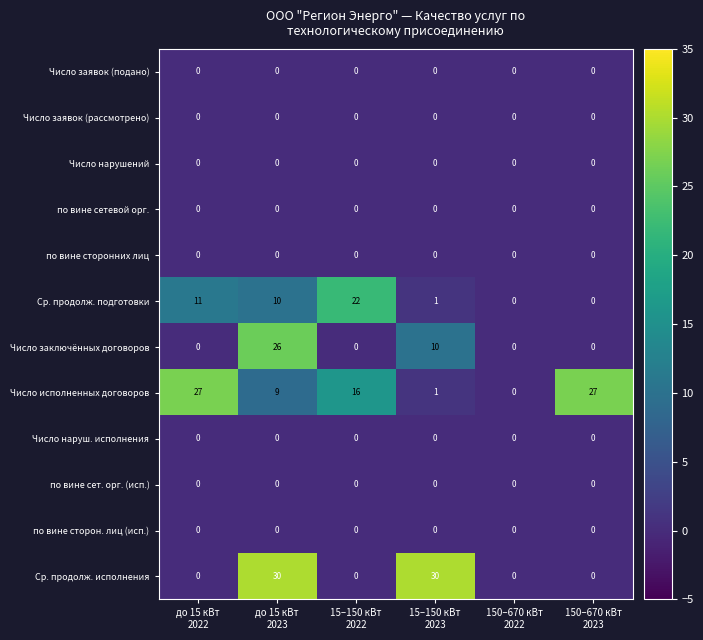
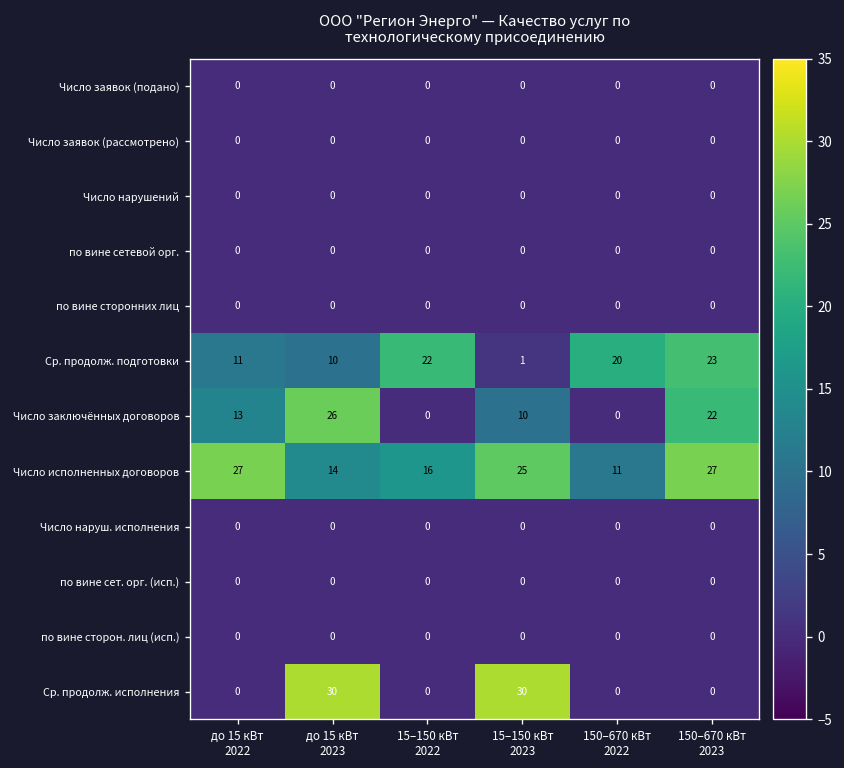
Ср. продолж. подготовки, 150–670 кВт 2022: 0 -> 20
Ср. продолж. подготовки, 150–670 кВт 2023: 0 -> 23
Число заключённых договоров, до 15 кВт 2022: 0 -> 13
Число заключённых договоров, 150–670 кВт 2023: 0 -> 22
Число исполненных договоров, до 15 кВт 2023: 9 -> 14
Число исполненных договоров, 15–150 кВт 2023: 1 -> 25
Число исполненных договоров, 150–670 кВт 2022: 0 -> 11
